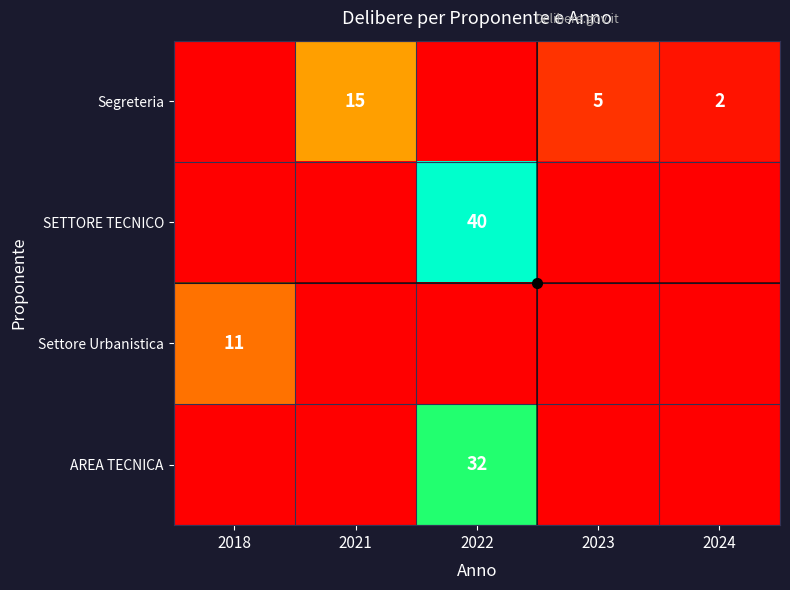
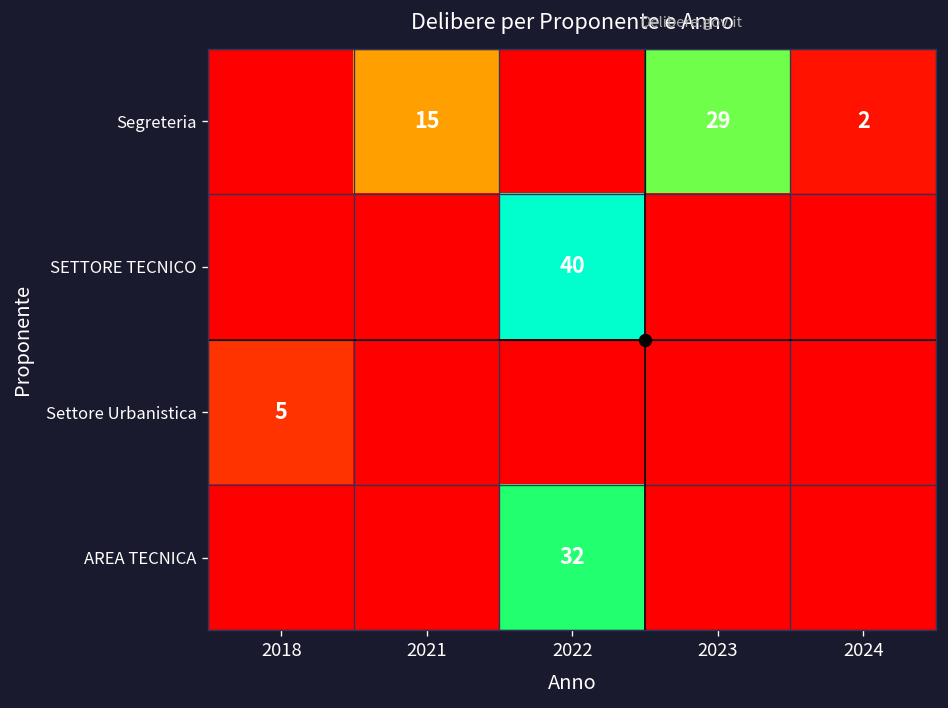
Segreteria, 2023: 5 -> 29
Settore Urbanistica, 2018: 11 -> 5
